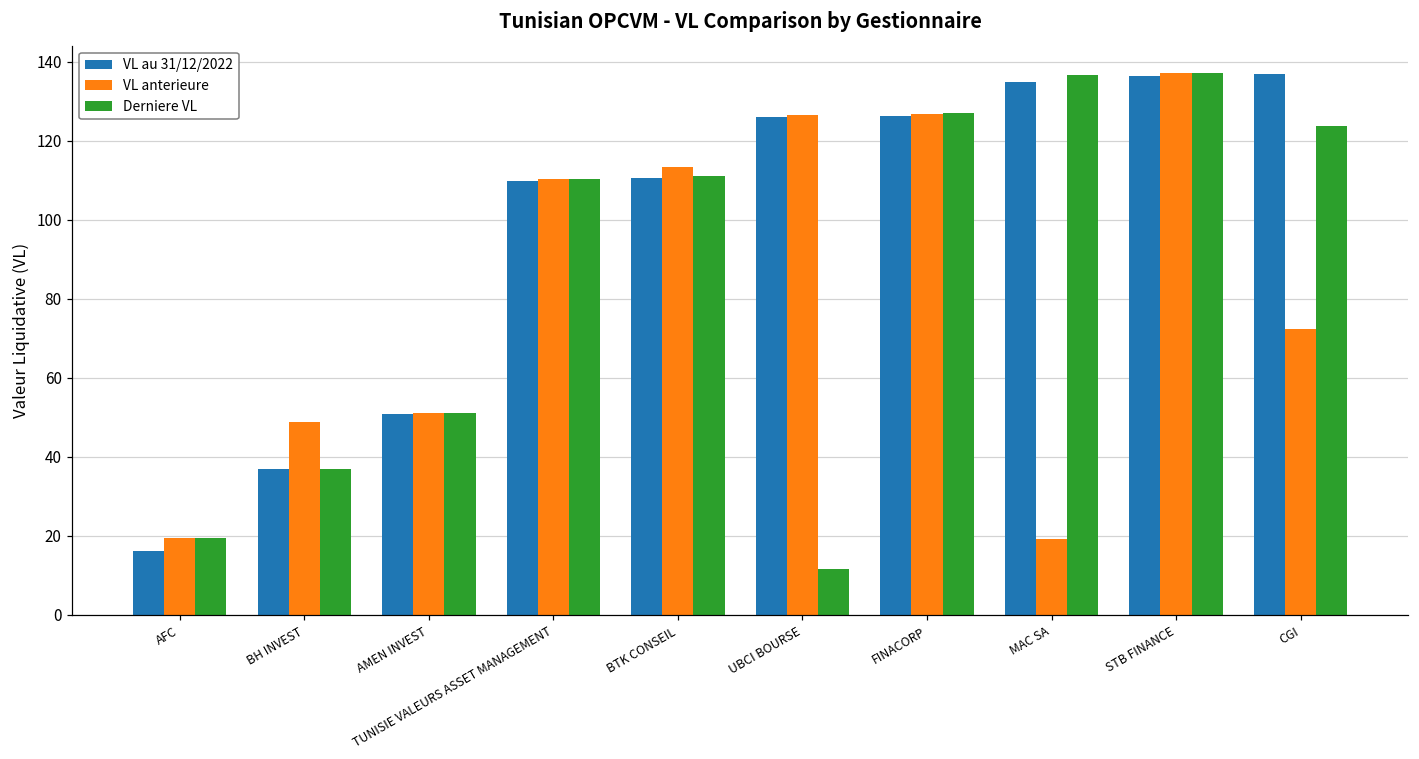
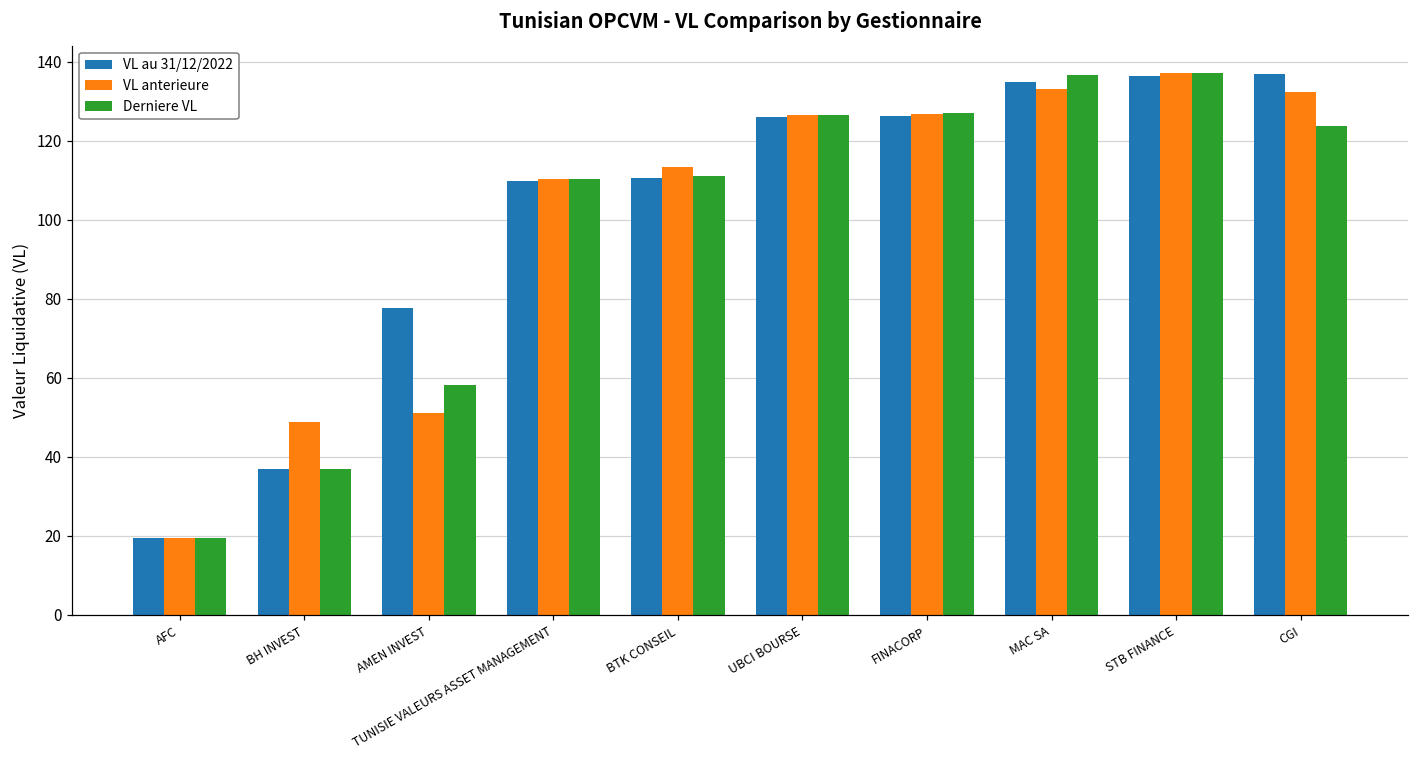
VL au 31/12/2022, AFC: 16 -> 19
VL au 31/12/2022, AMEN INVEST: 51 -> 78
Derniere VL, AMEN INVEST: 51 -> 58
Derniere VL, UBCI BOURSE: 12 -> 127
VL anterieure, MAC SA: 19 -> 133
VL anterieure, CGI: 72 -> 132
